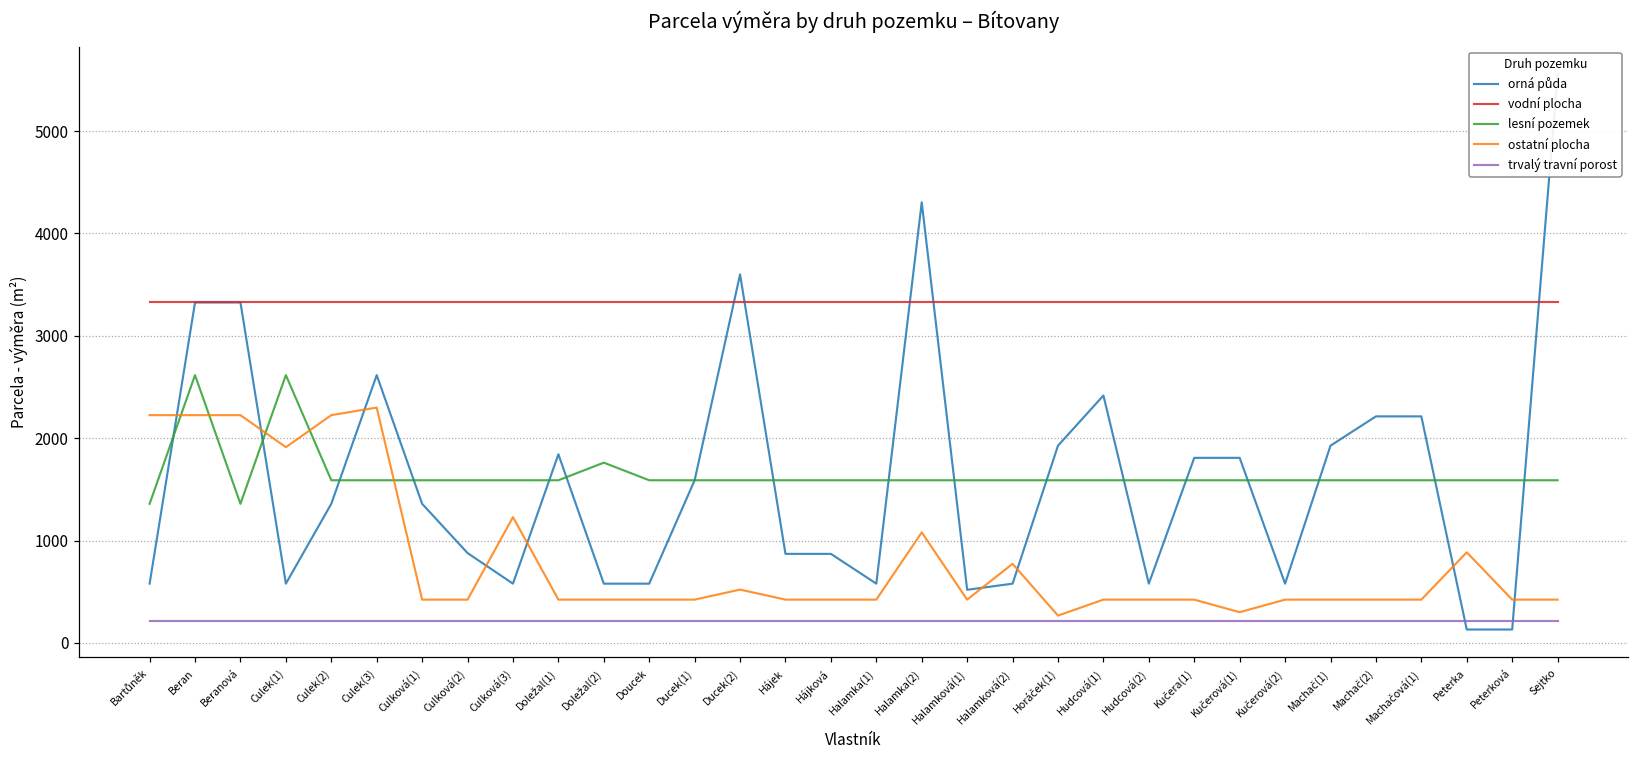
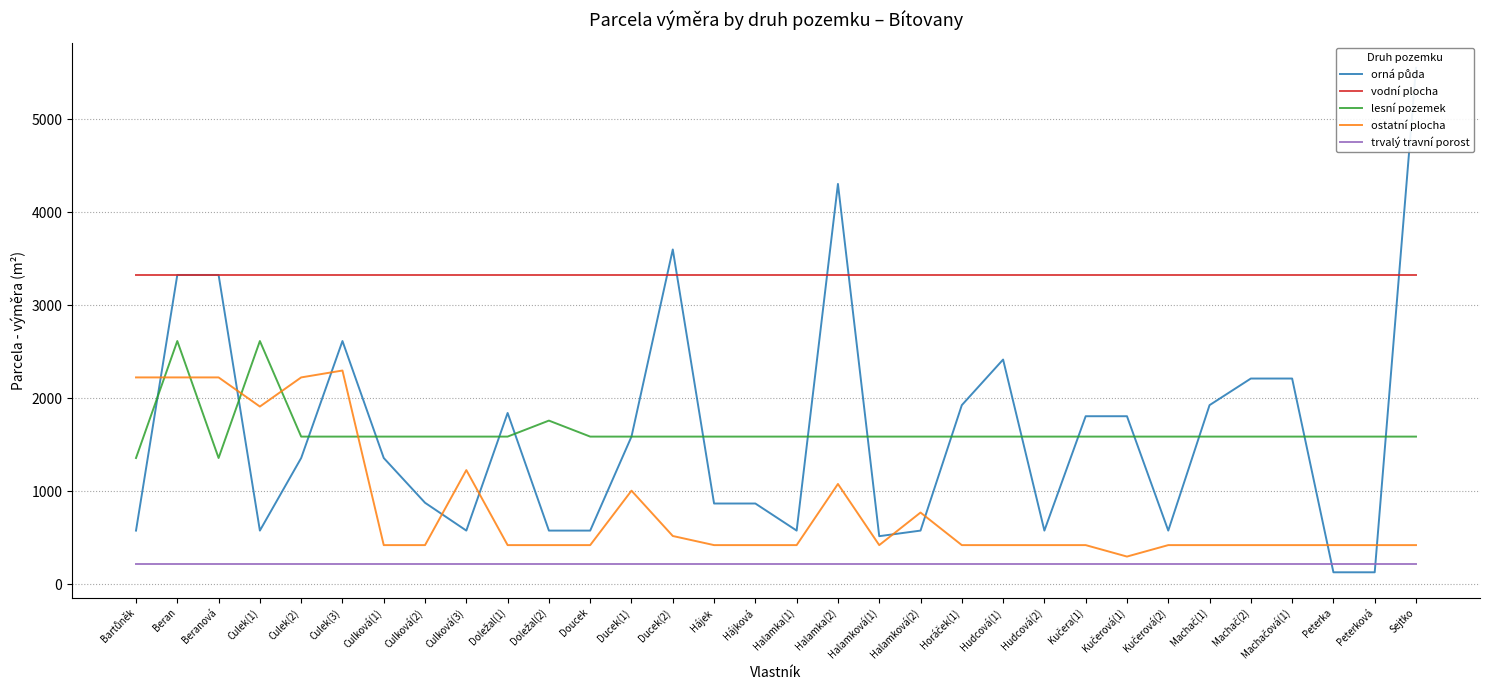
ostatní plocha, Ducek(1): 400 -> 1000
ostatní plocha, Horáček(1): 300 -> 400
ostatní plocha, Peterka: 900 -> 400
